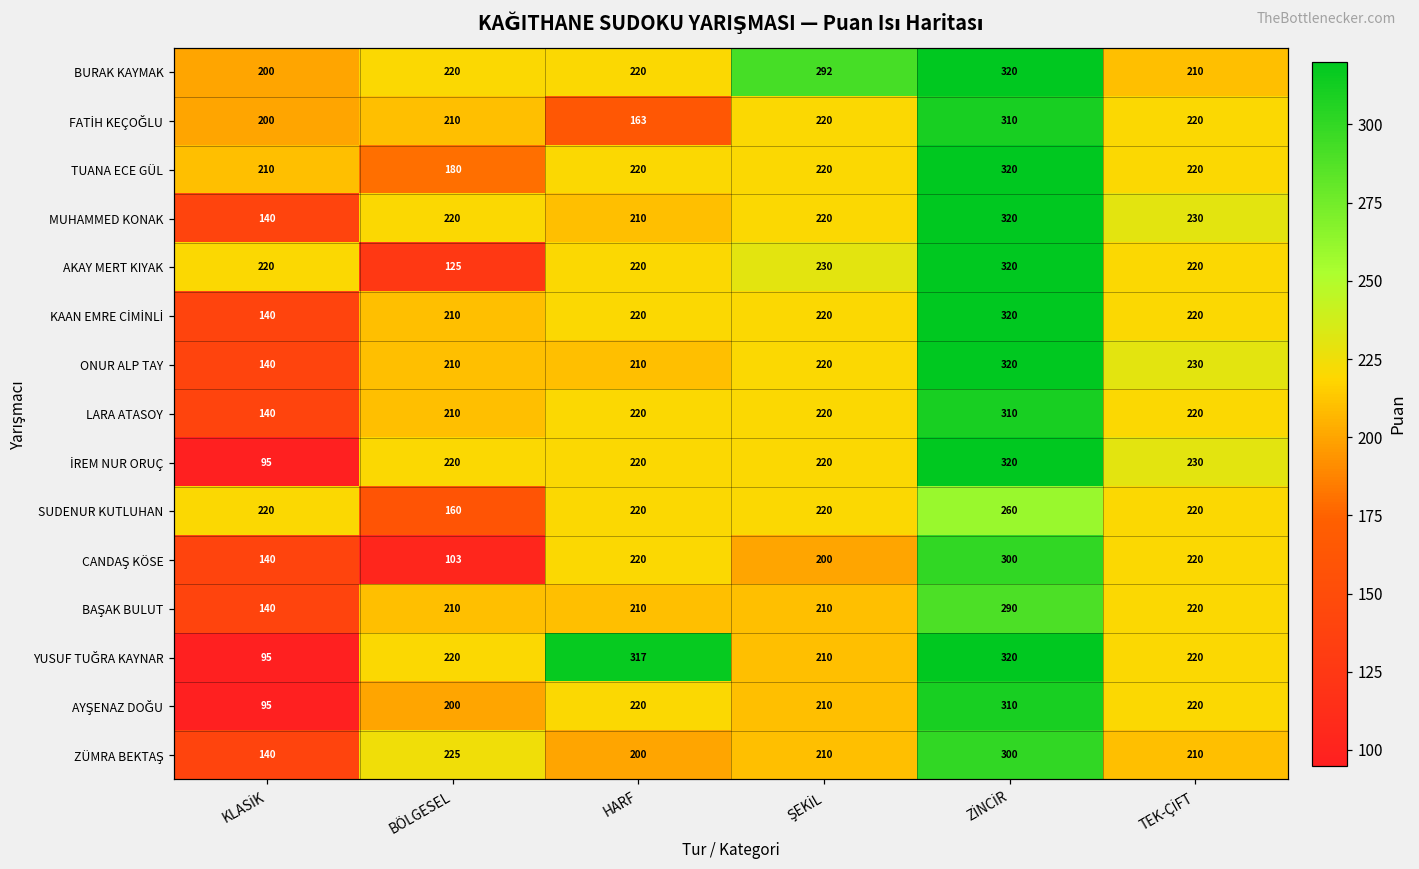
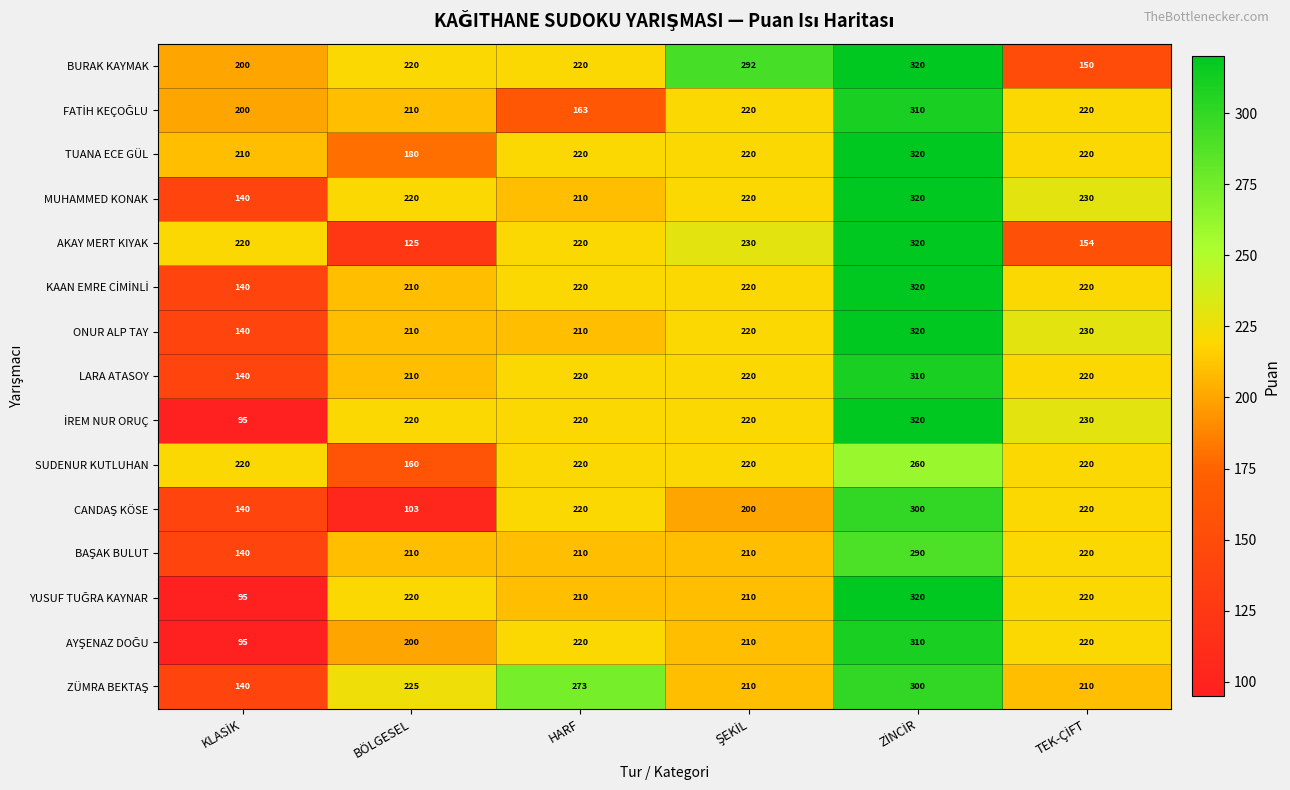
BURAK KAYMAK, TEK-ÇİFT: 210 -> 150
AKAY MERT KIYAK, TEK-ÇİFT: 220 -> 154
YUSUF TUĞRA KAYNAR, HARF: 317 -> 210
ZÜMRA BEKTAŞ, HARF: 200 -> 273
